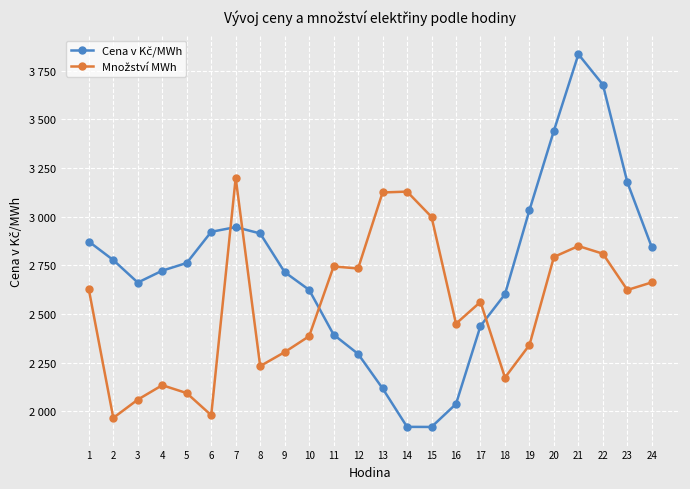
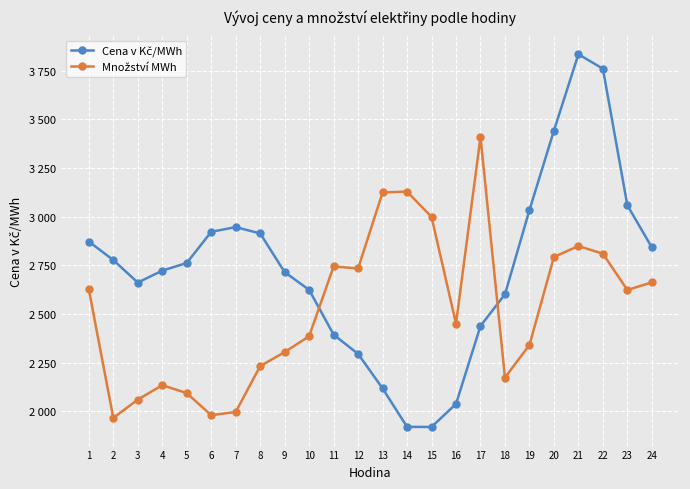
Množství MWh, 7: 3200 -> 2000
Množství MWh, 17: 2560 -> 3410
Cena v Kč/MWh, 22: 3680 -> 3760
Cena v Kč/MWh, 23: 3180 -> 3060
